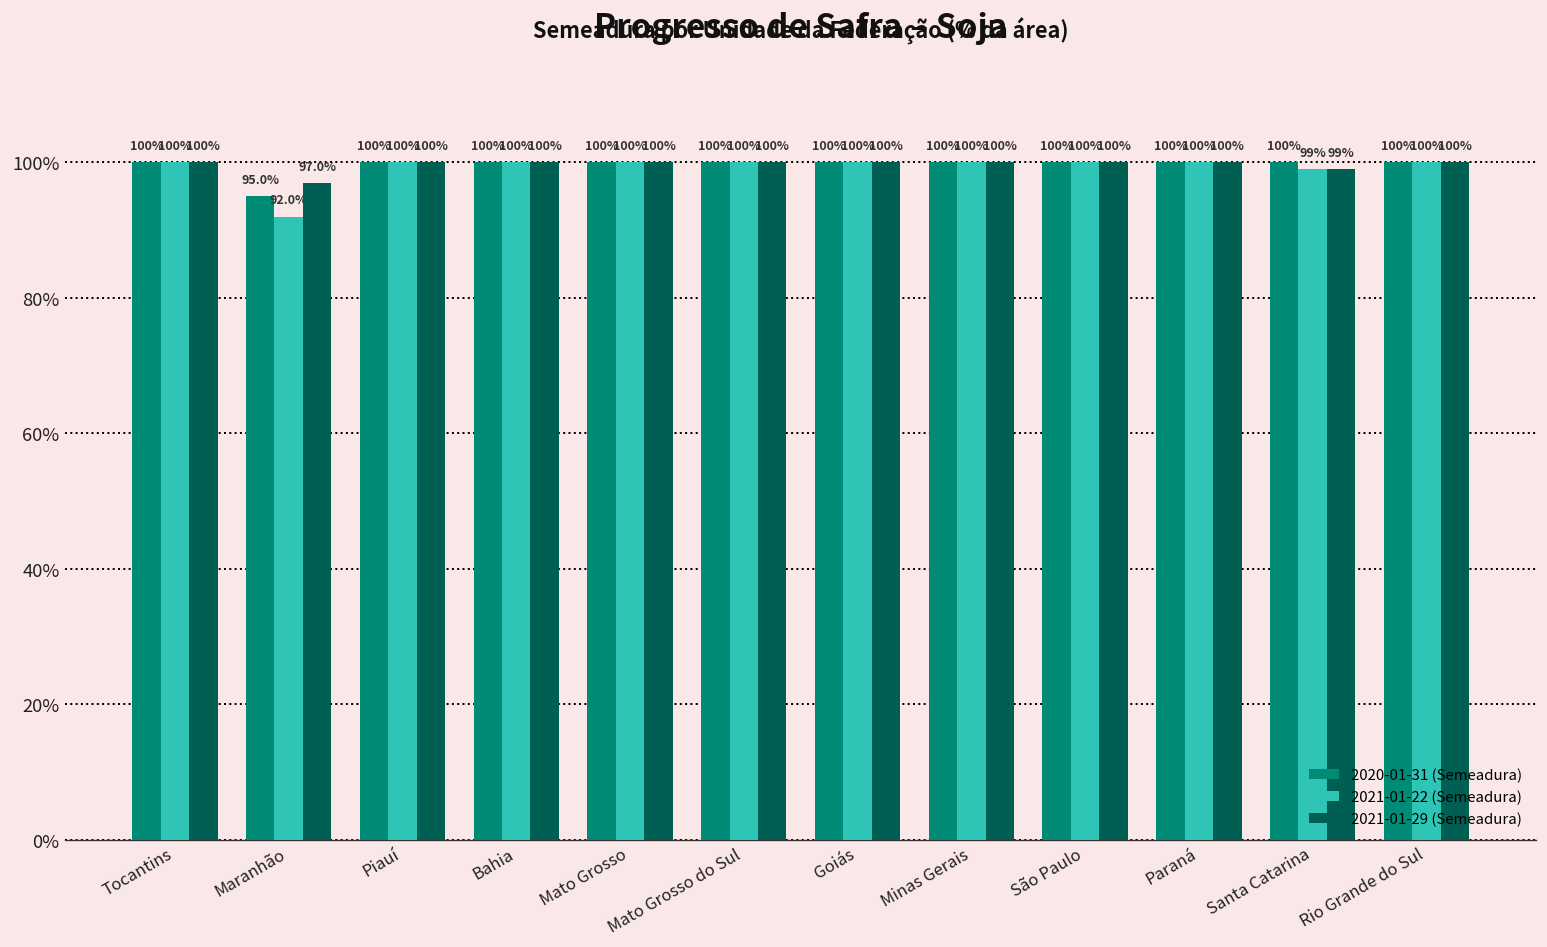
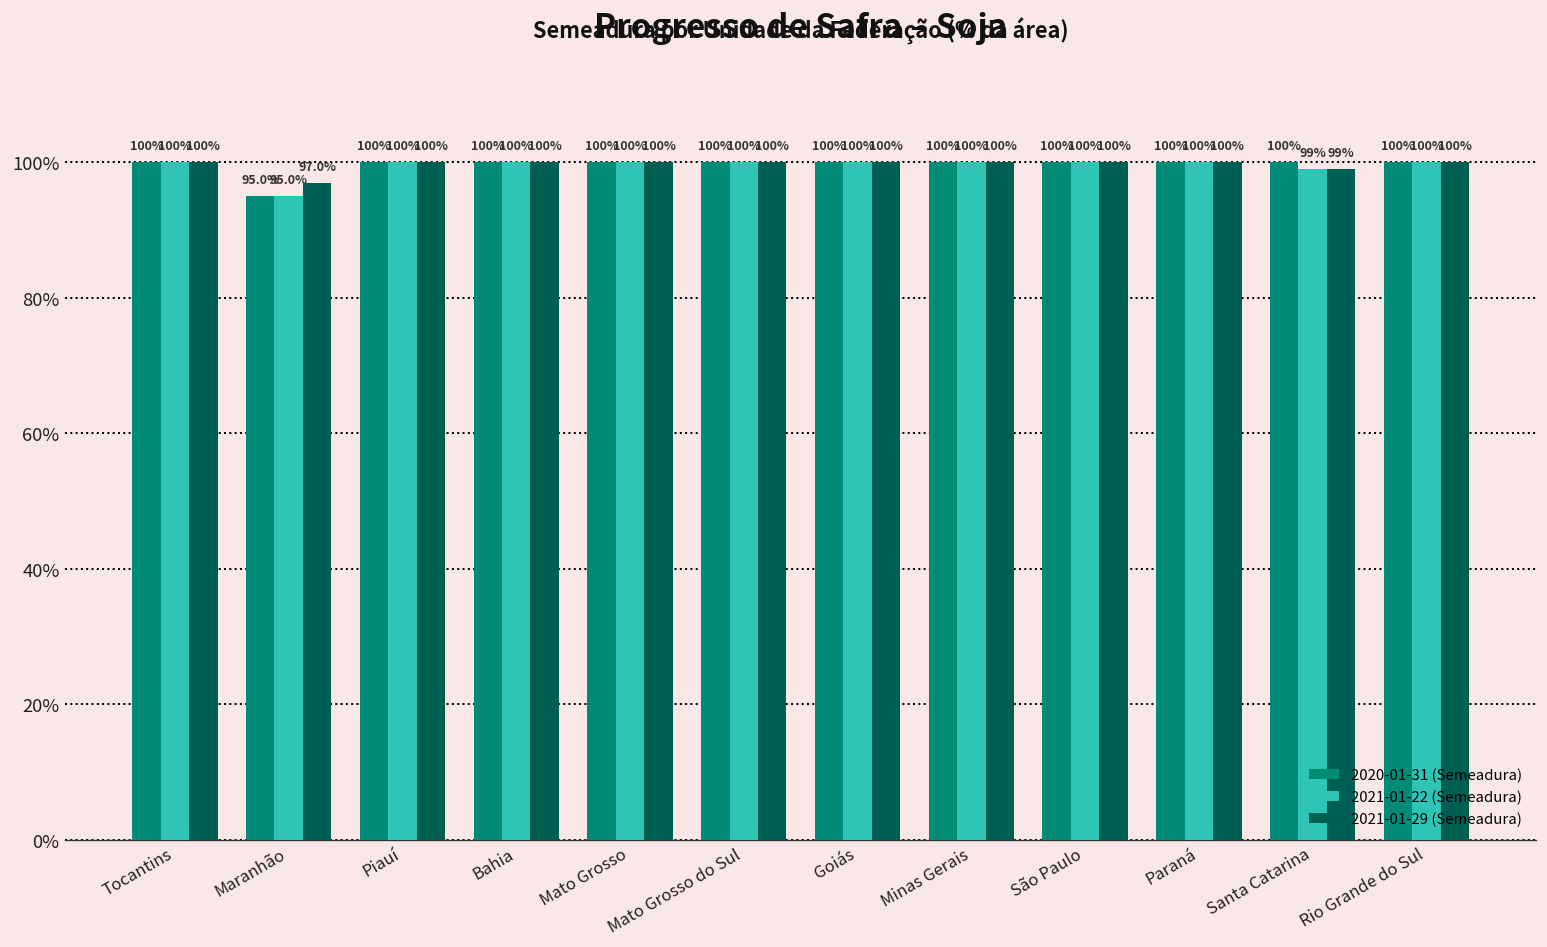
2021-01-22 (Semeadura), Maranhão: 92.0% -> 95.0%
